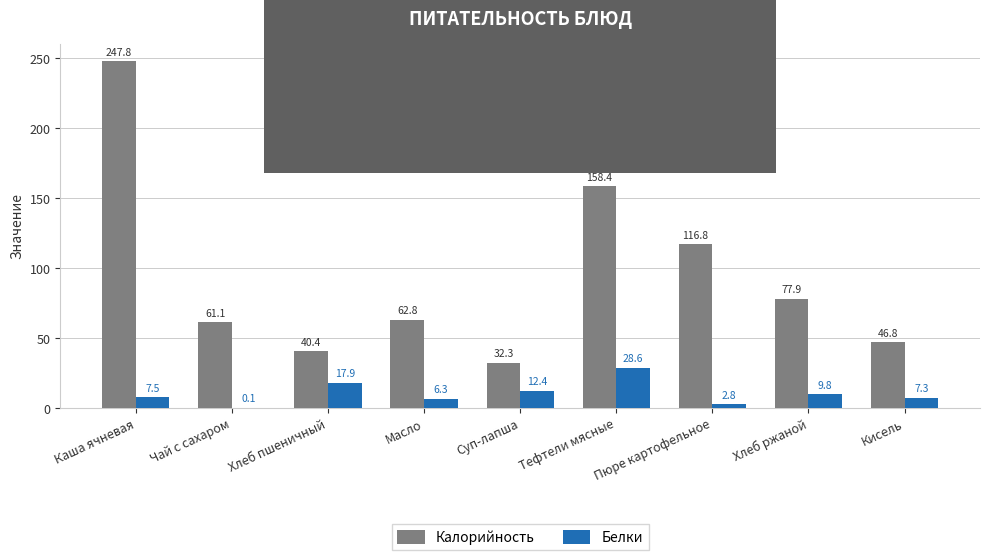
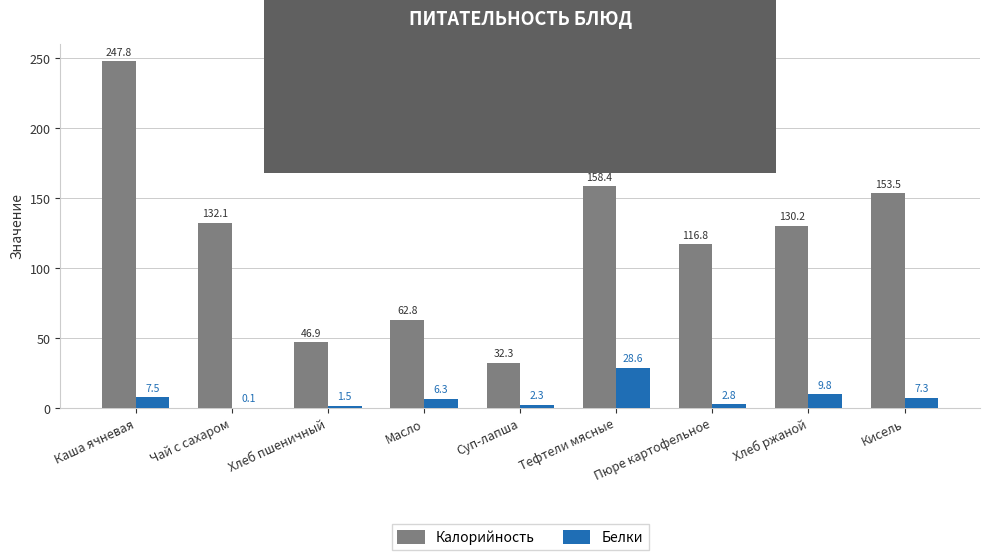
Калорийность, Чай с сахаром: 61.1 -> 132.1
Калорийность, Хлеб пшеничный: 40.4 -> 46.9
Белки, Хлеб пшеничный: 17.9 -> 1.5
Белки, Суп-лапша: 12.4 -> 2.3
Калорийность, Хлеб ржаной: 77.9 -> 130.2
Калорийность, Кисель: 46.8 -> 153.5
